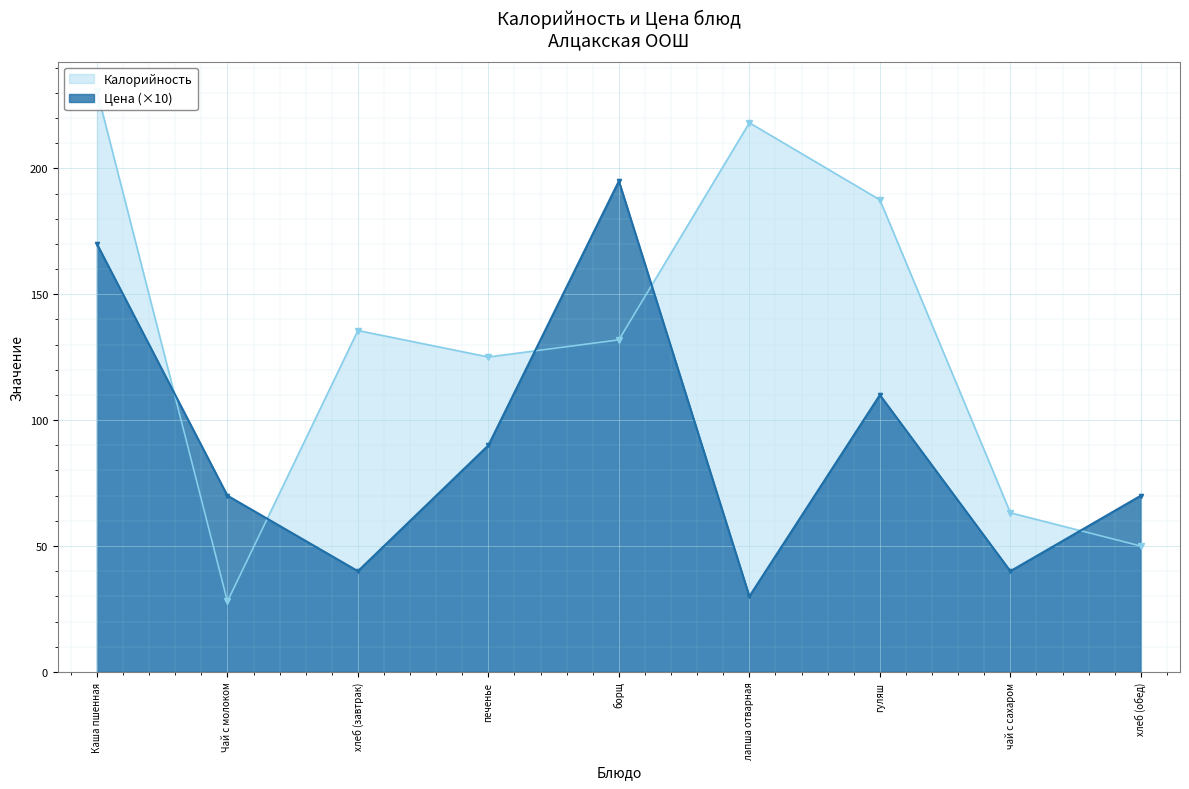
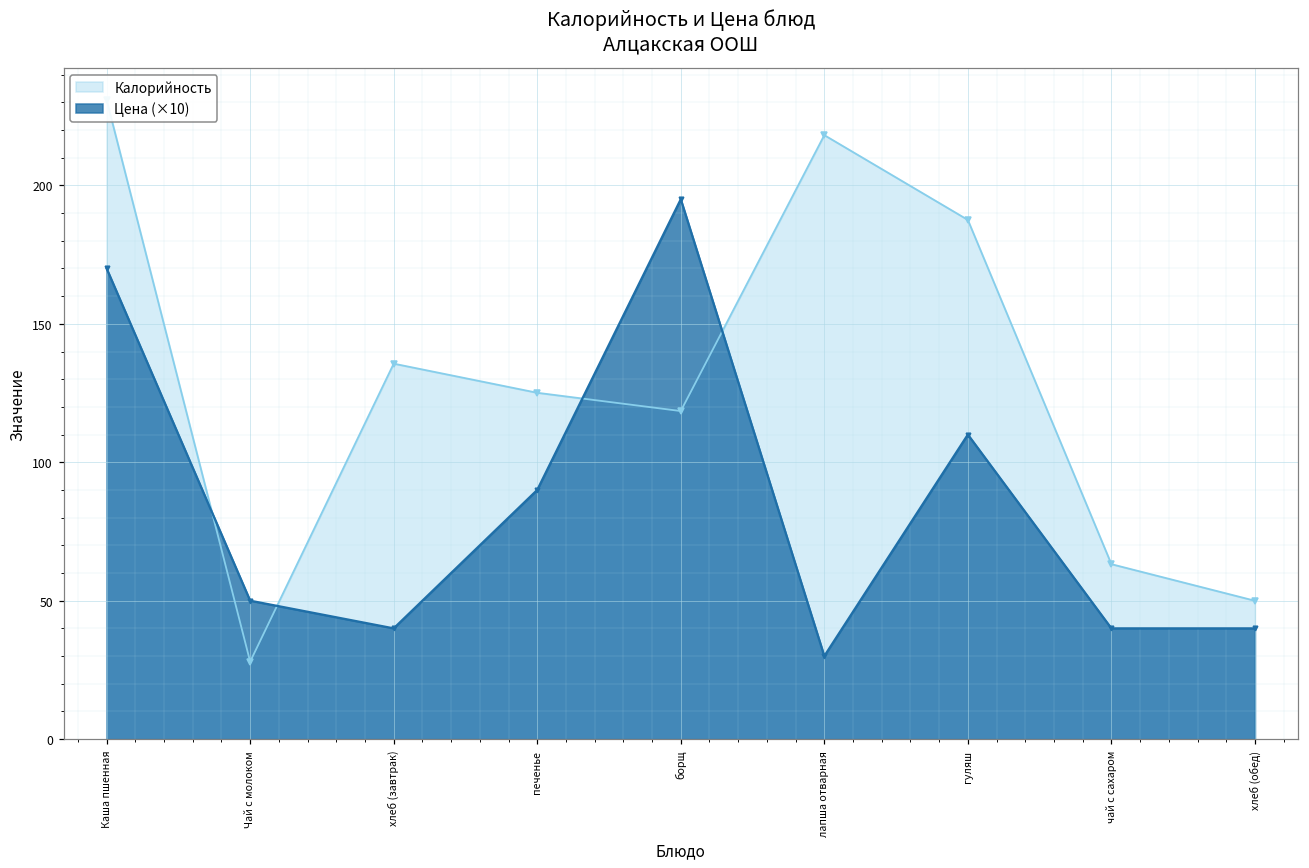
Цена (×10), Чай с молоком: 70 -> 50
Калорийность, борщ: 132 -> 119
Цена (×10), хлеб (обед): 70 -> 40
